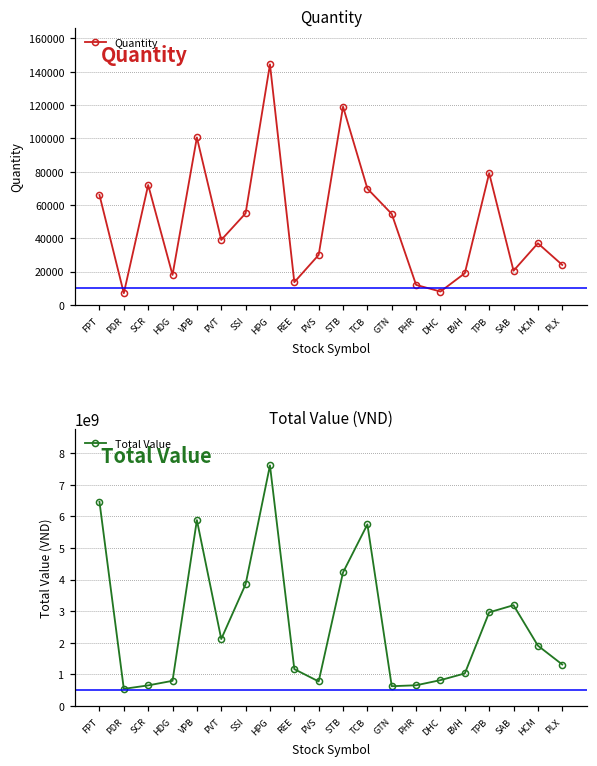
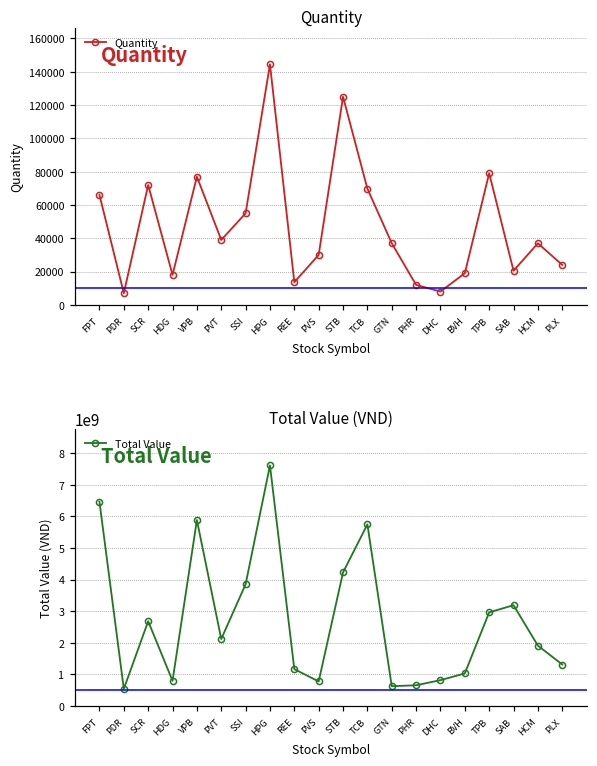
Quantity, VPB: 101000 -> 77000
Quantity, STB: 119000 -> 125000
Quantity, GTN: 55000 -> 37000
Total Value (VND), SCR: 600000000 -> 2700000000
